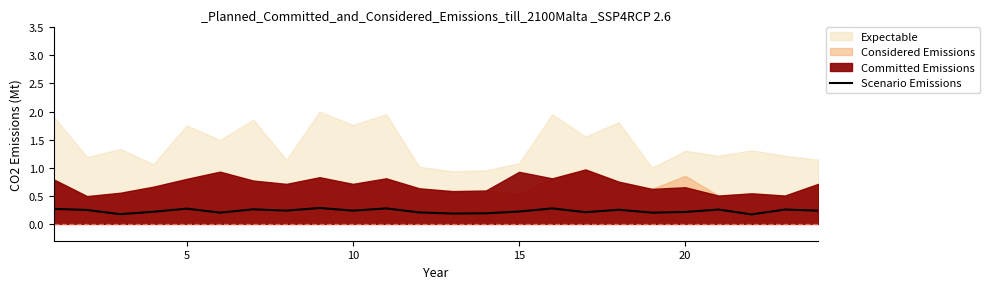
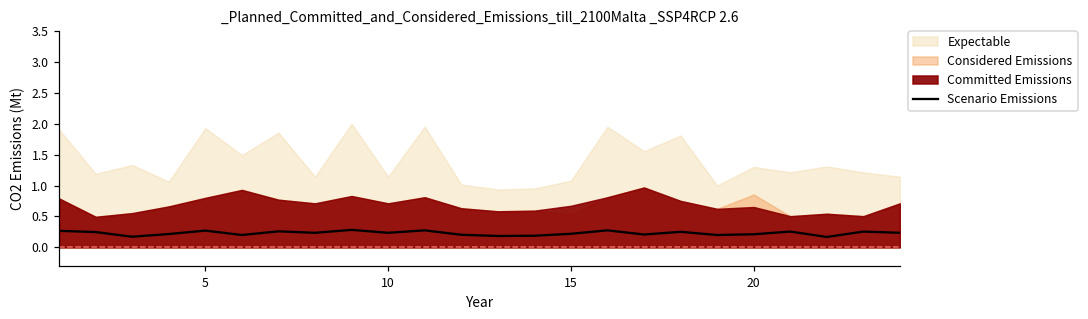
Expectable, 5: 1.8 -> 1.9
Expectable, 10: 1.8 -> 1.1
Committed Emissions, 15: 0.9 -> 0.7
